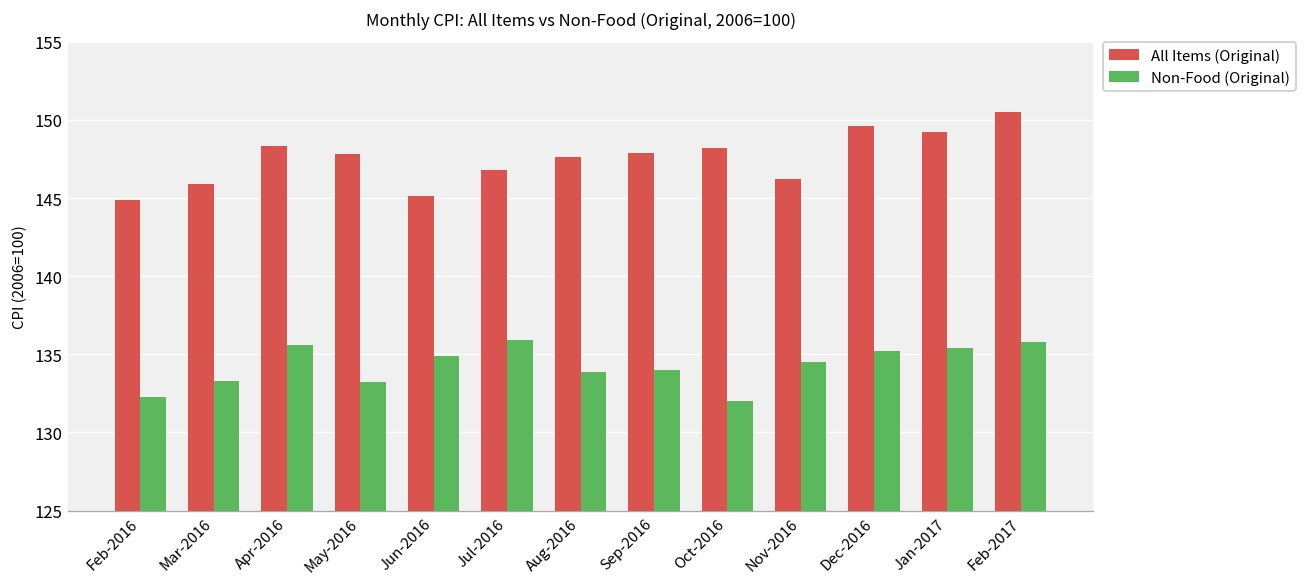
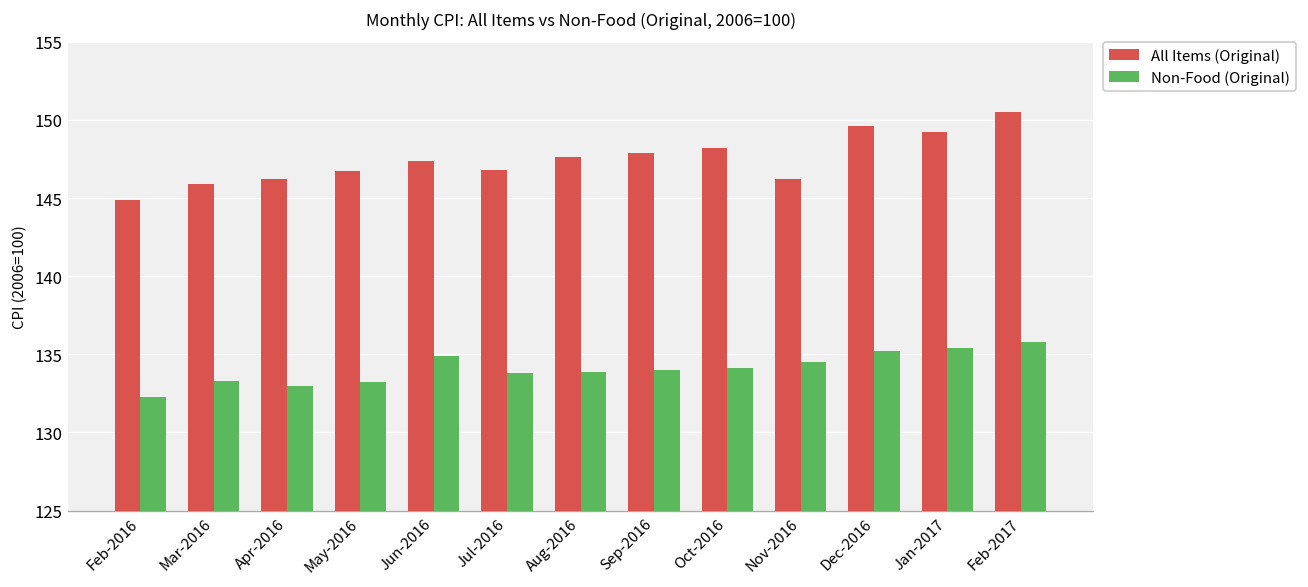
All Items (Original), Apr-2016: 148.3 -> 146.2
Non-Food (Original), Apr-2016: 135.6 -> 133.0
All Items (Original), May-2016: 147.8 -> 146.7
All Items (Original), Jun-2016: 145.1 -> 147.4
Non-Food (Original), Jul-2016: 135.9 -> 133.8
Non-Food (Original), Oct-2016: 132.0 -> 134.1
